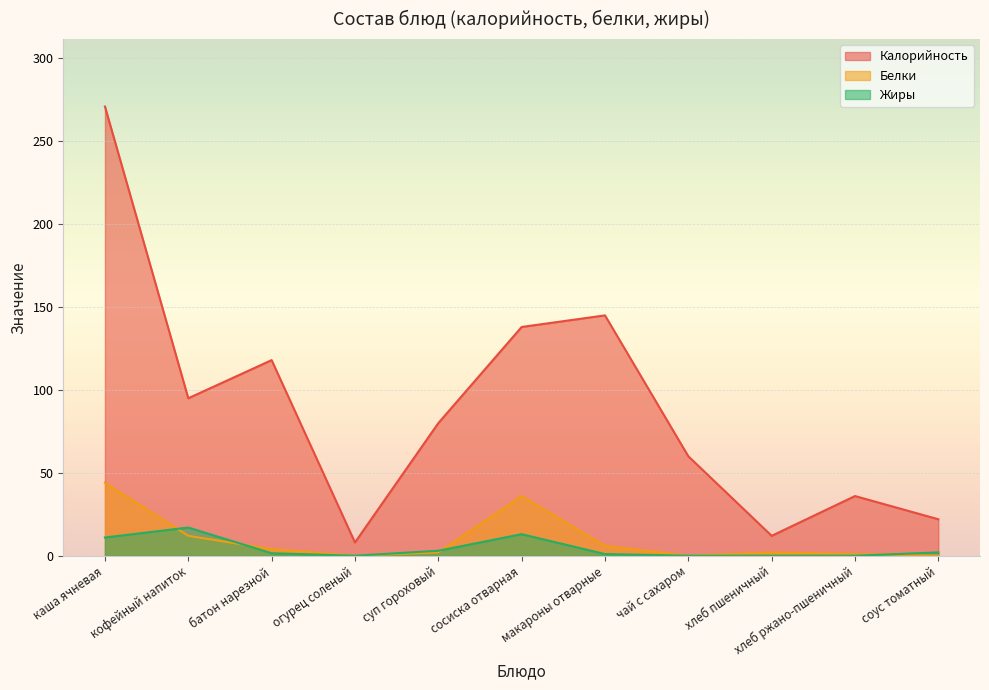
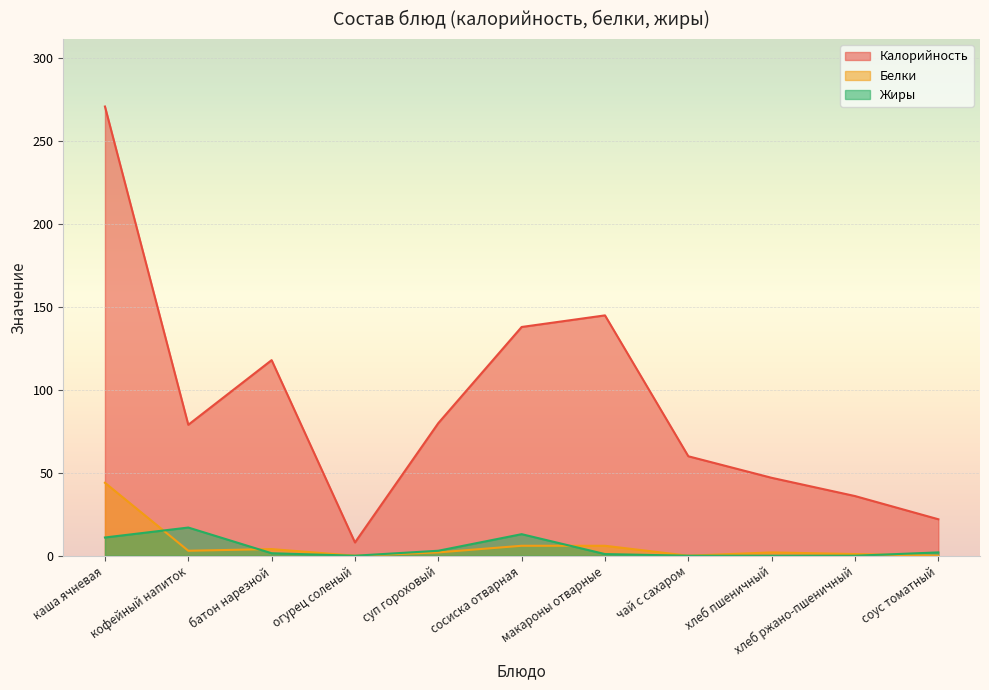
Калорийность, кофейный напиток: 95 -> 79
Белки, кофейный напиток: 12 -> 3
Белки, сосиска отварная: 36 -> 6
Калорийность, хлеб пшеничный: 12 -> 47
